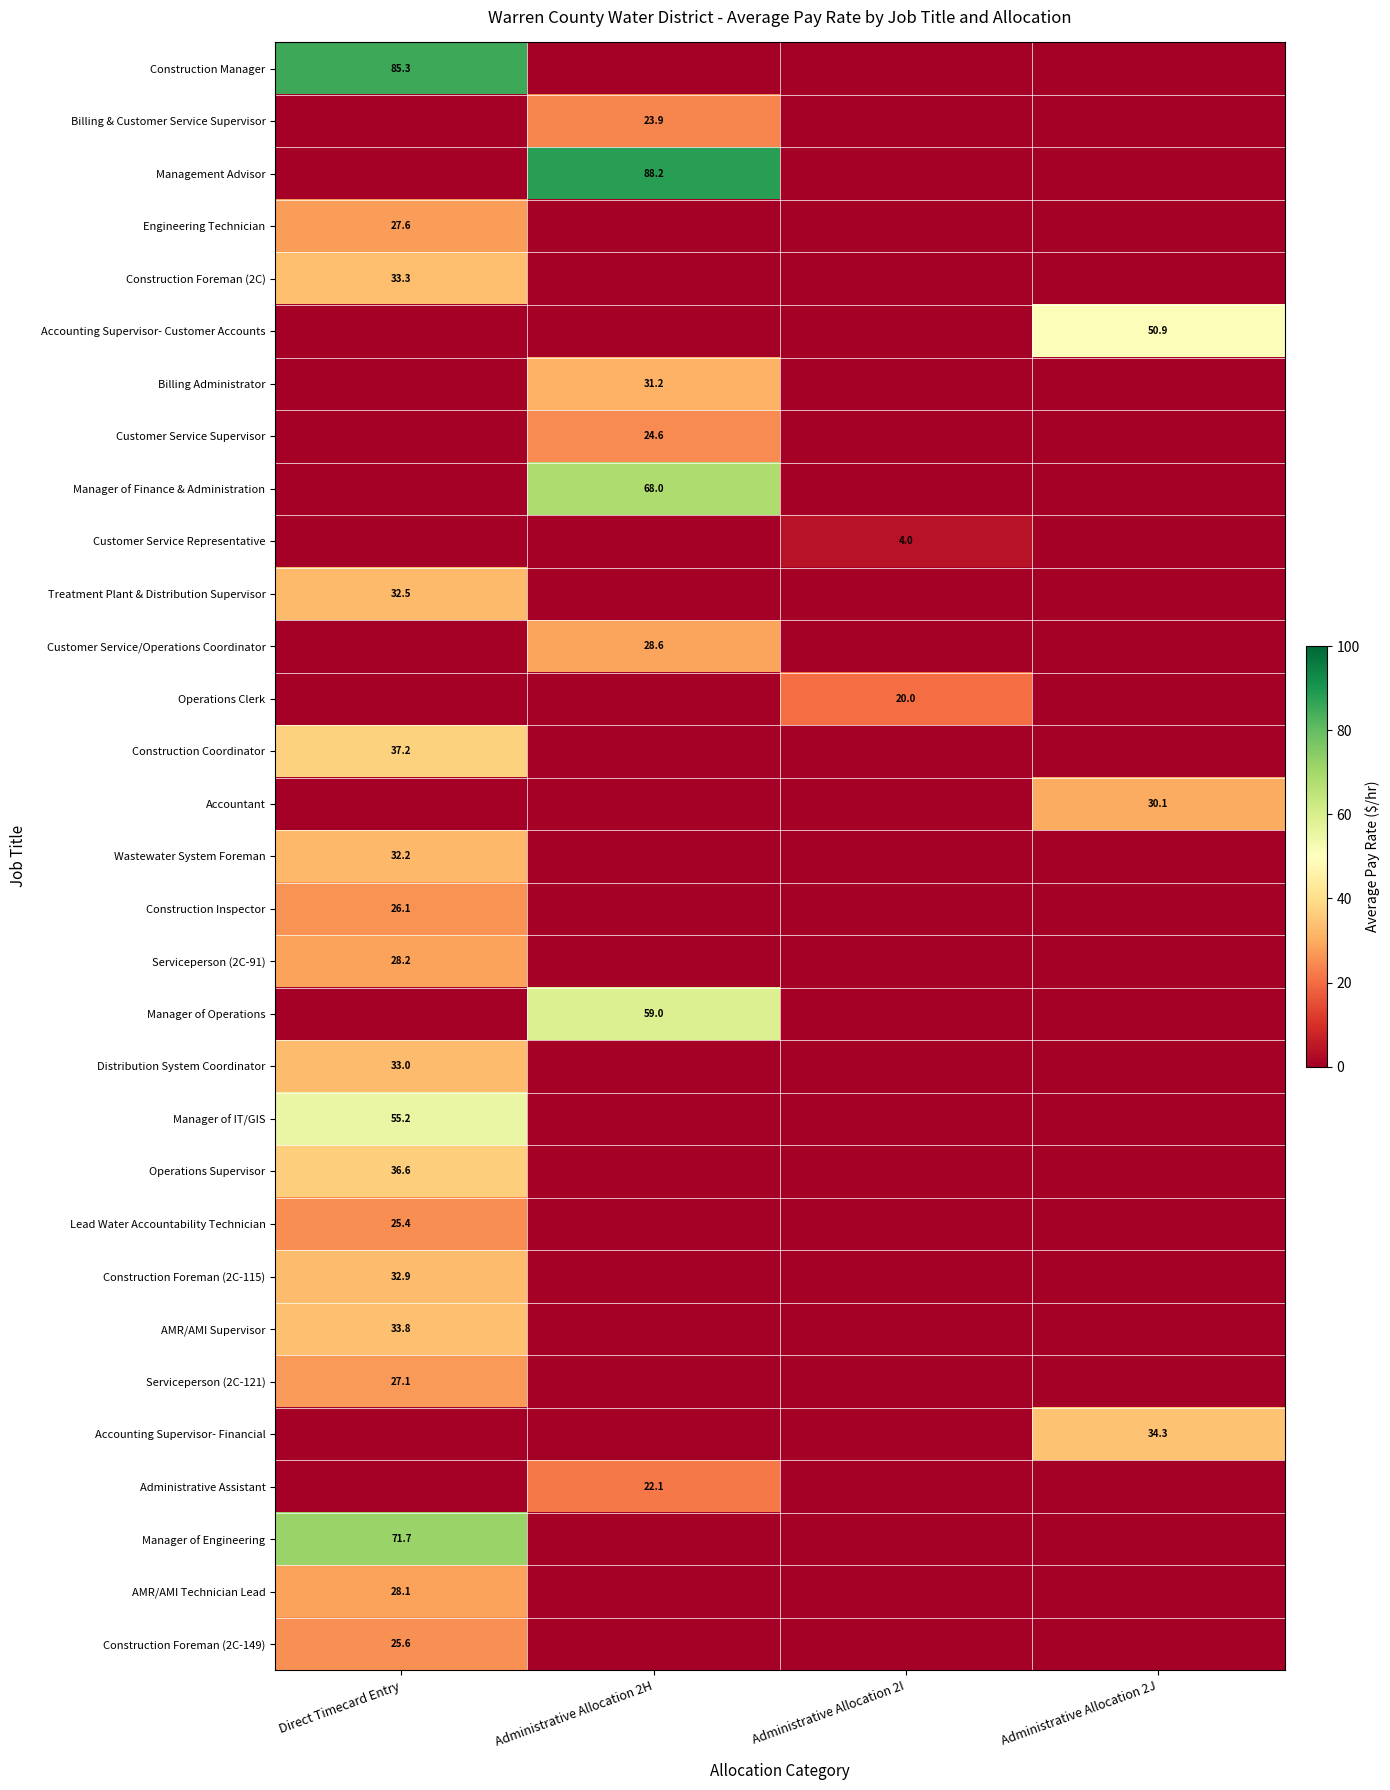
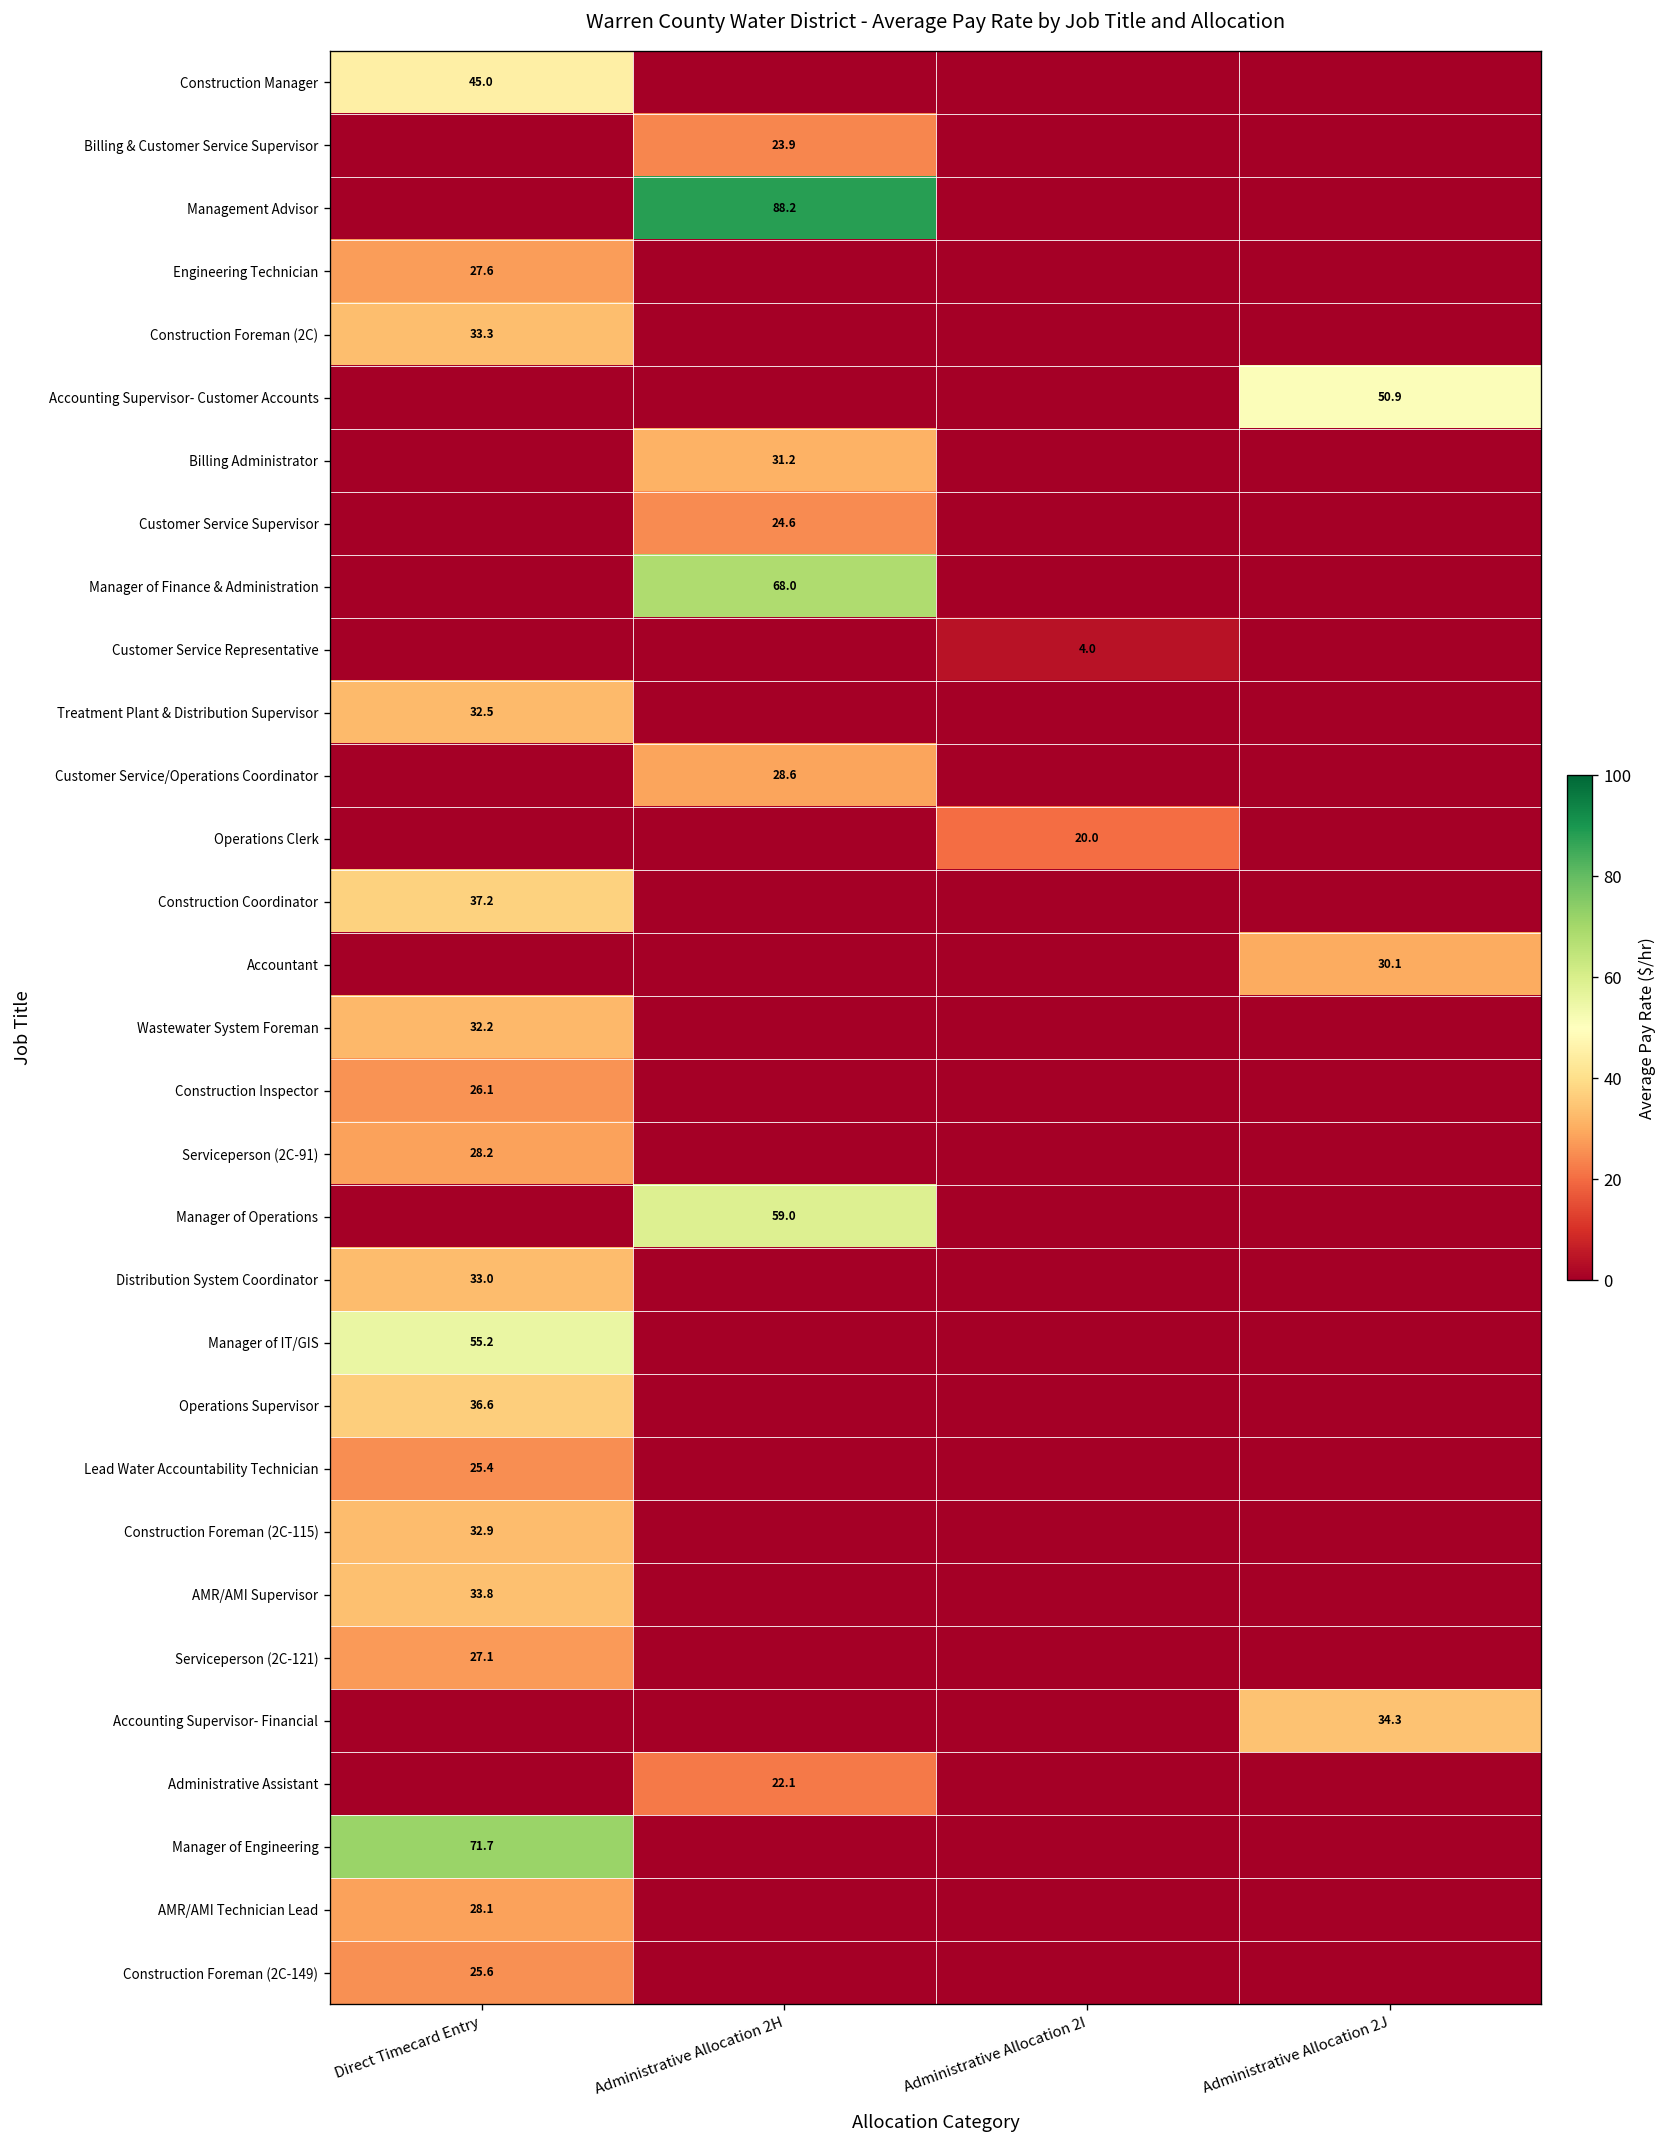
Construction Manager, Direct Timecard Entry: 85.3 -> 45.0
